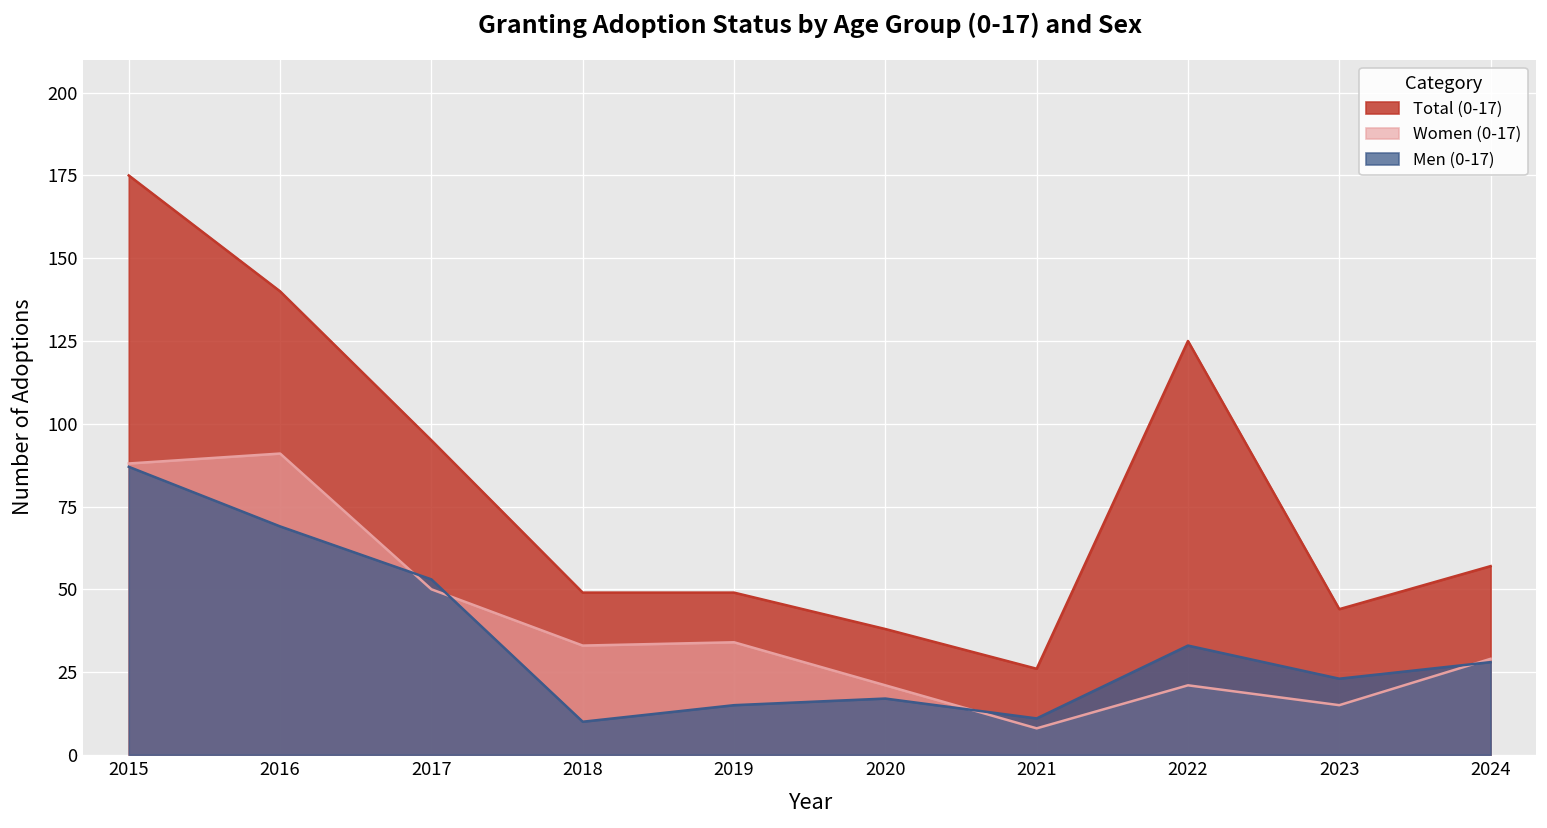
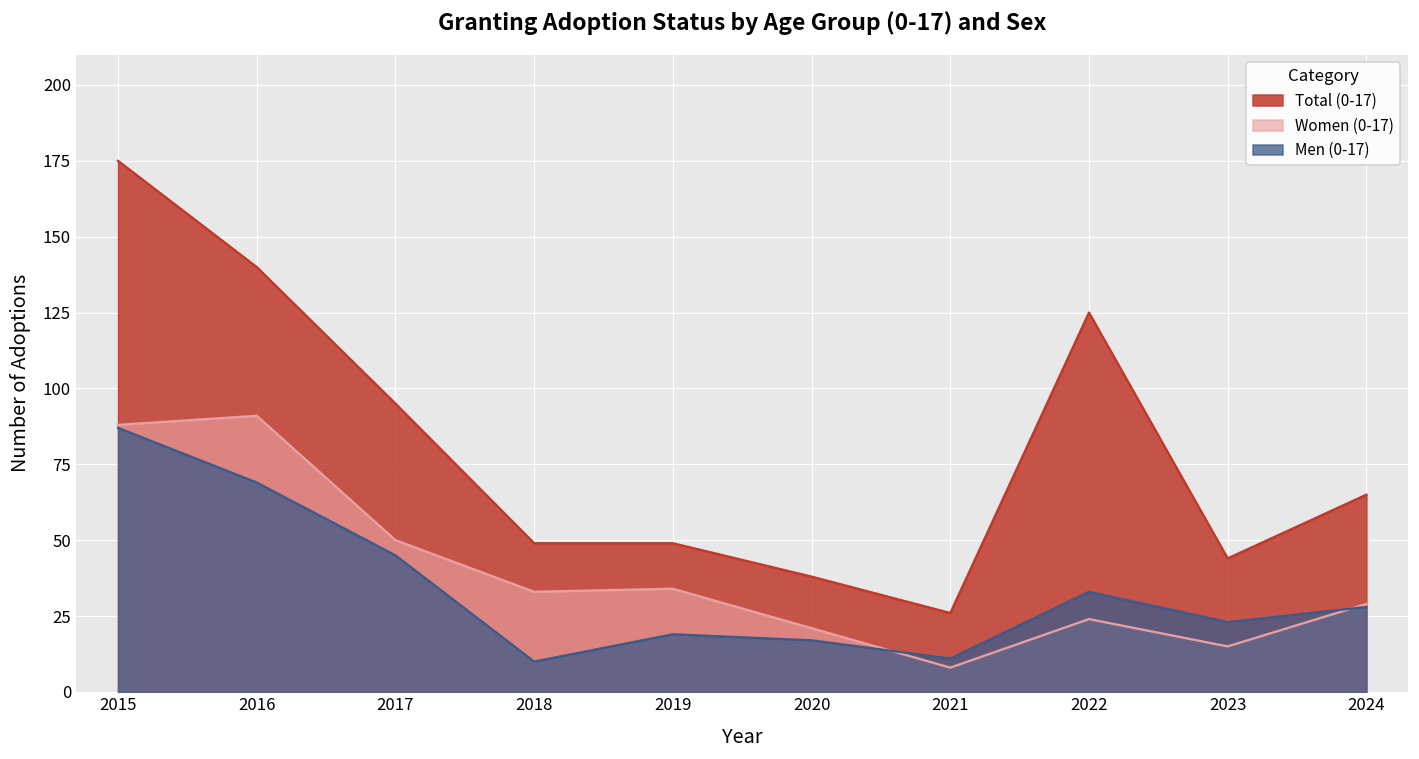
Men (0-17), 2017: 53 -> 45
Men (0-17), 2019: 15 -> 19
Women (0-17), 2022: 21 -> 24
Total (0-17), 2024: 57 -> 65
